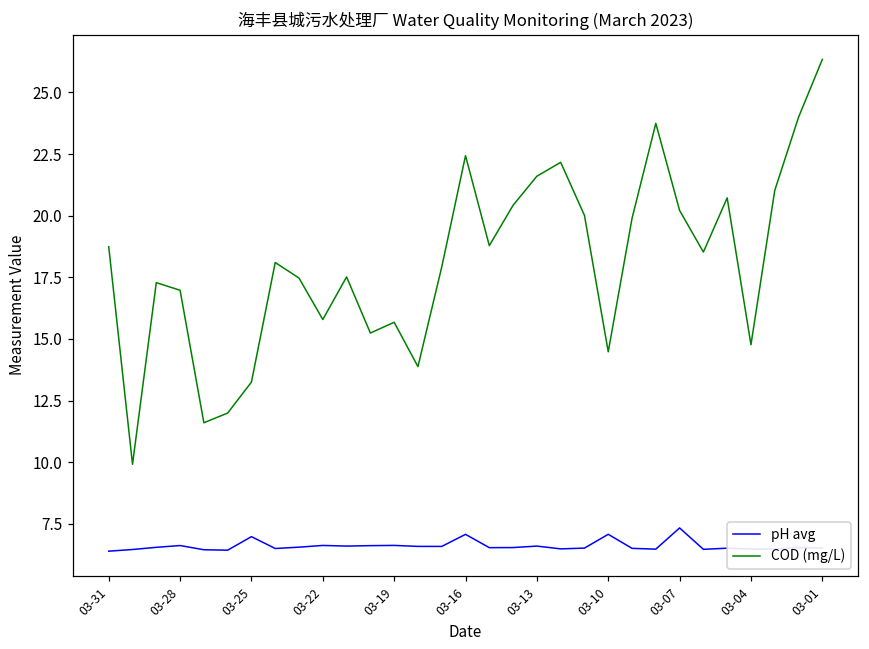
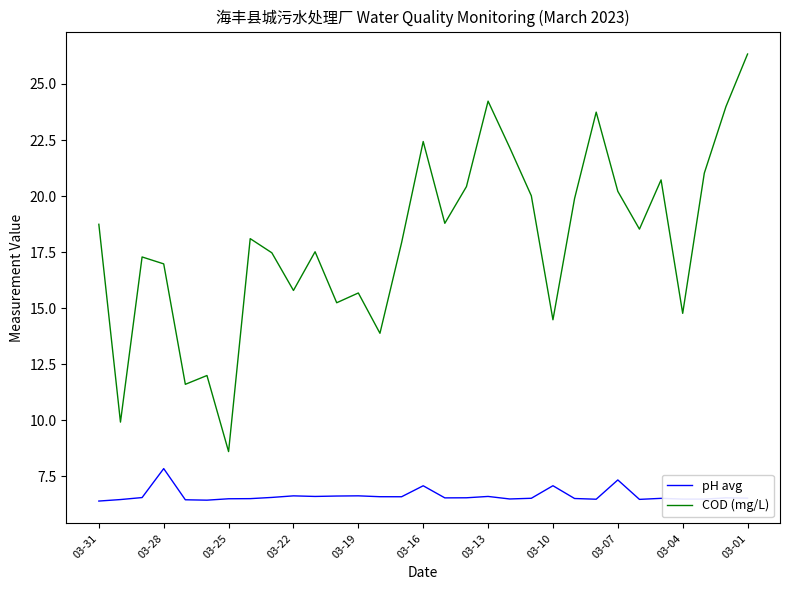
pH avg, 03-28: 6.6 -> 7.8
pH avg, 03-25: 7.0 -> 6.5
COD (mg/L), 03-25: 13.3 -> 8.6
COD (mg/L), 03-13: 21.6 -> 24.2
